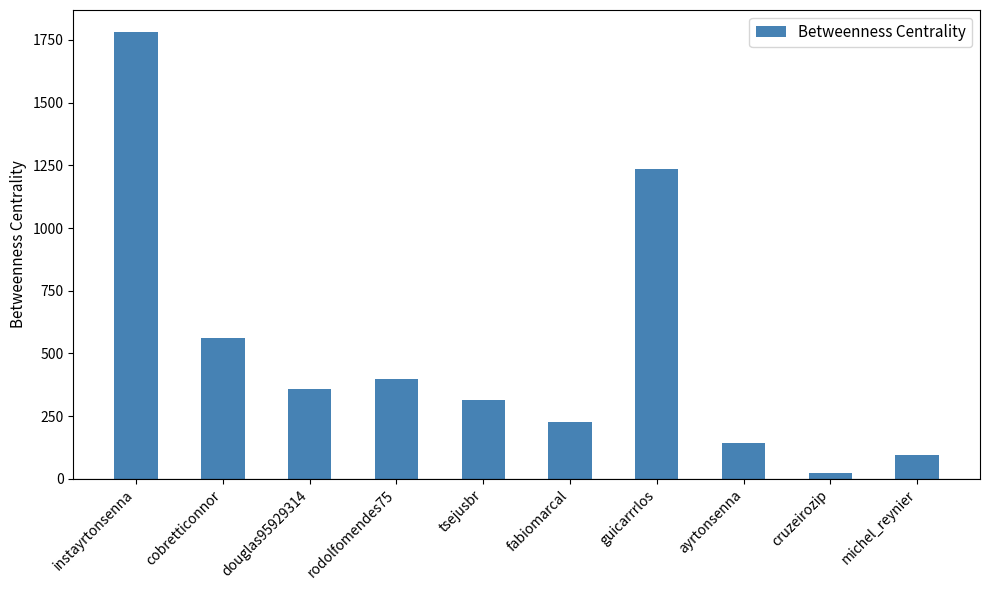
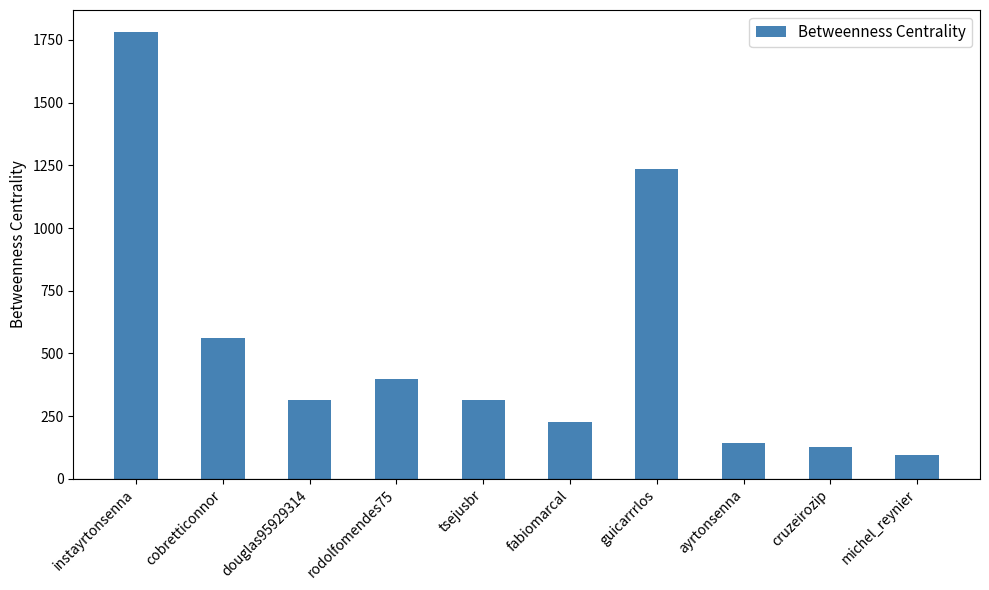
douglas95929314: 360 -> 320
cruzeirozip: 20 -> 130
